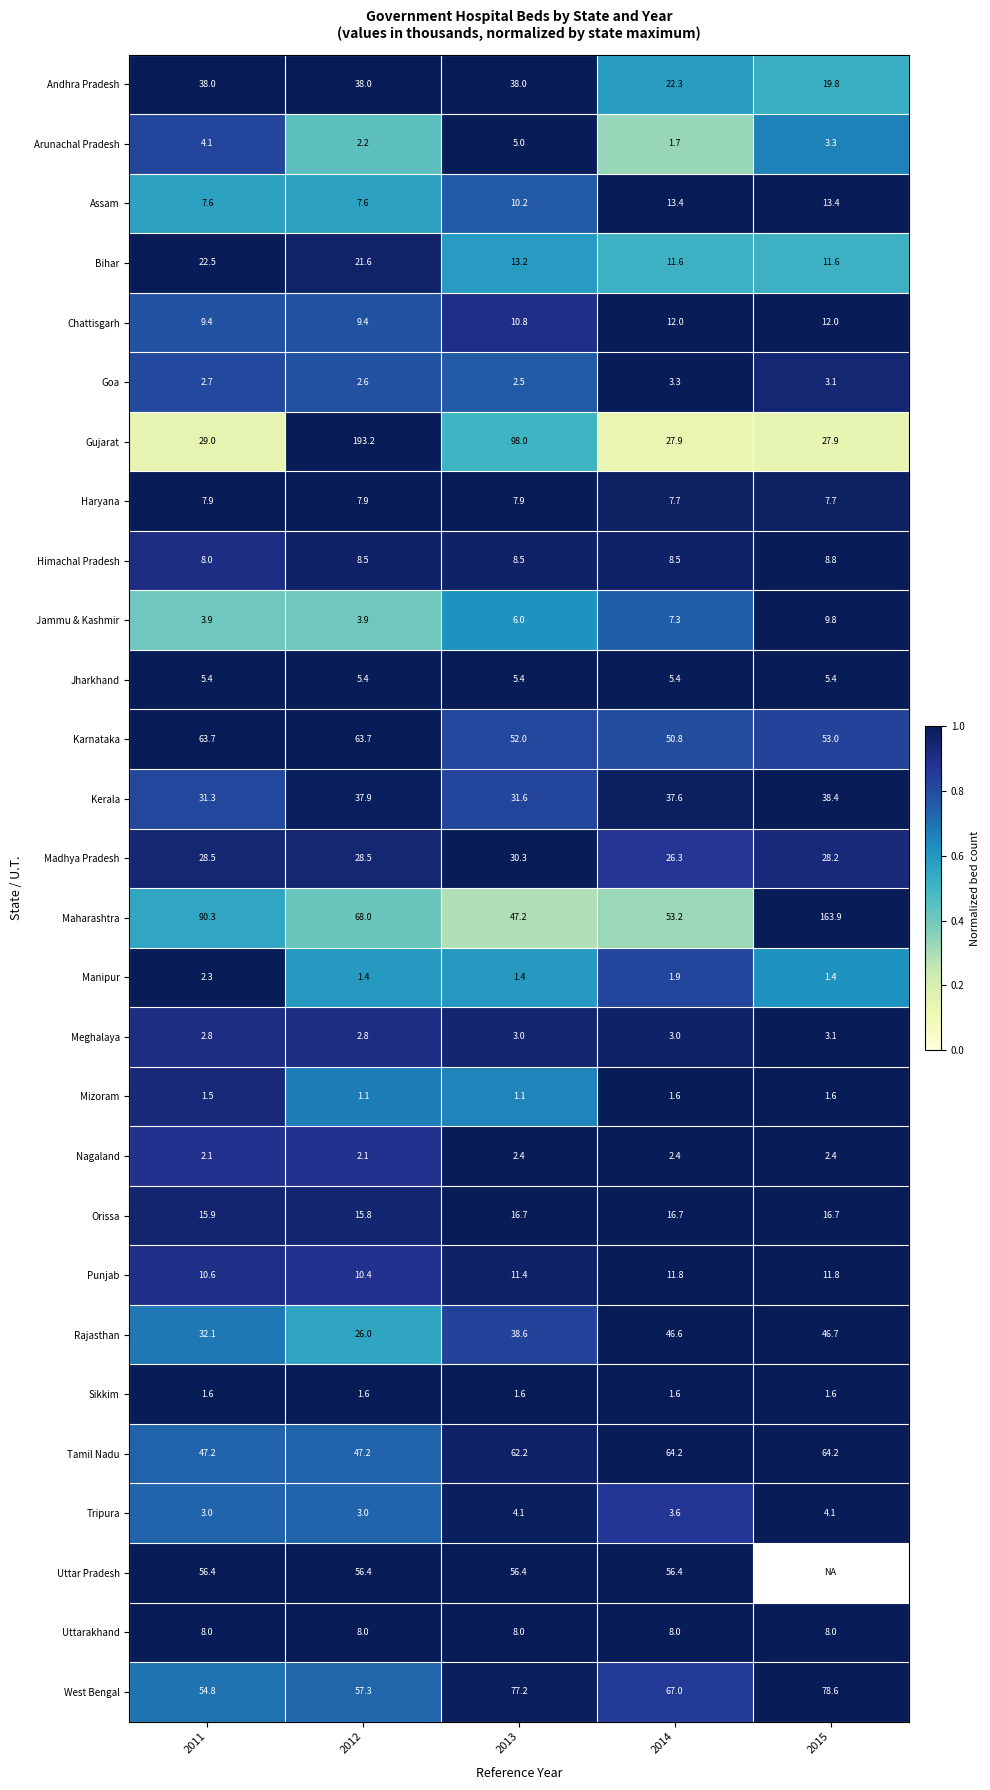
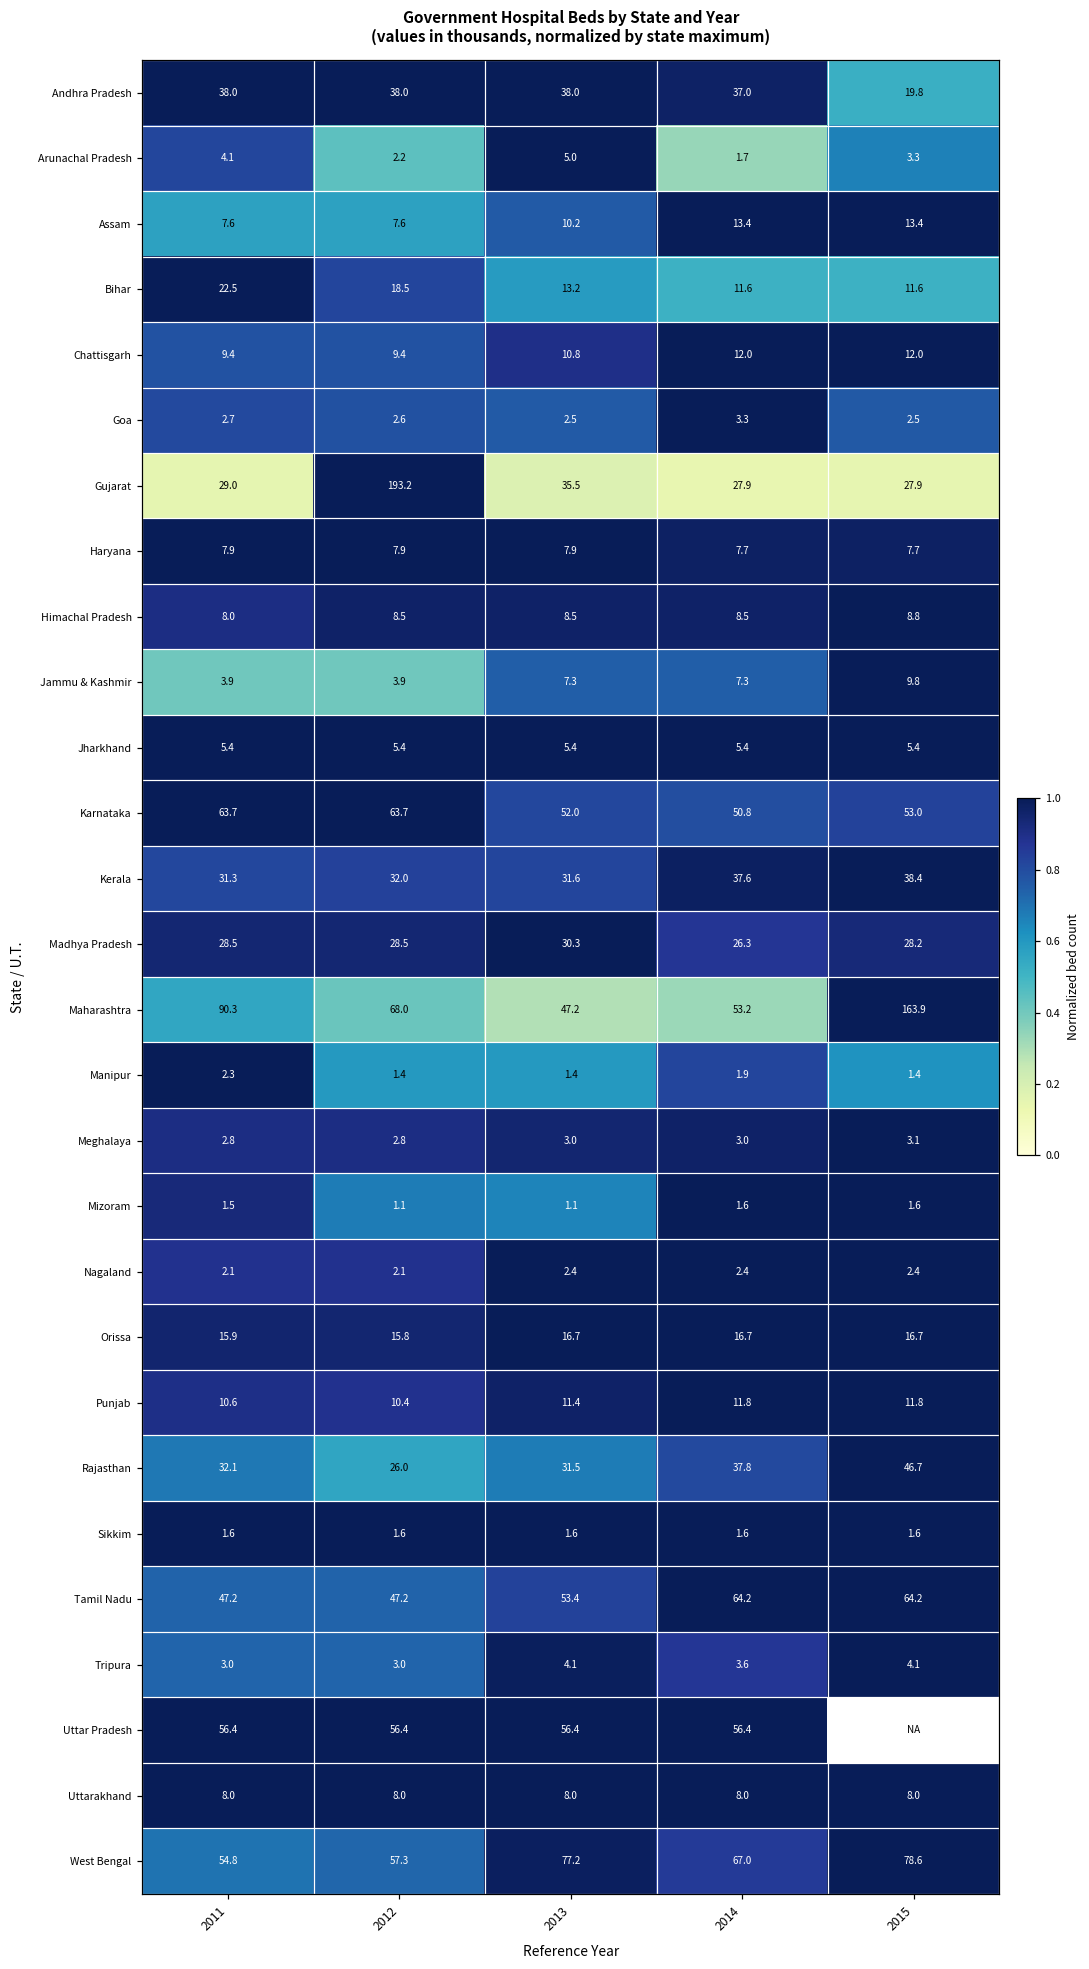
Andhra Pradesh, 2014: 22.3 -> 37.0
Bihar, 2012: 21.6 -> 18.5
Goa, 2015: 3.1 -> 2.5
Gujarat, 2013: 98.0 -> 35.5
Jammu & Kashmir, 2013: 6.0 -> 7.3
Kerala, 2012: 37.9 -> 32.0
Rajasthan, 2013: 38.6 -> 31.5
Rajasthan, 2014: 46.6 -> 37.8
Tamil Nadu, 2013: 62.2 -> 53.4
